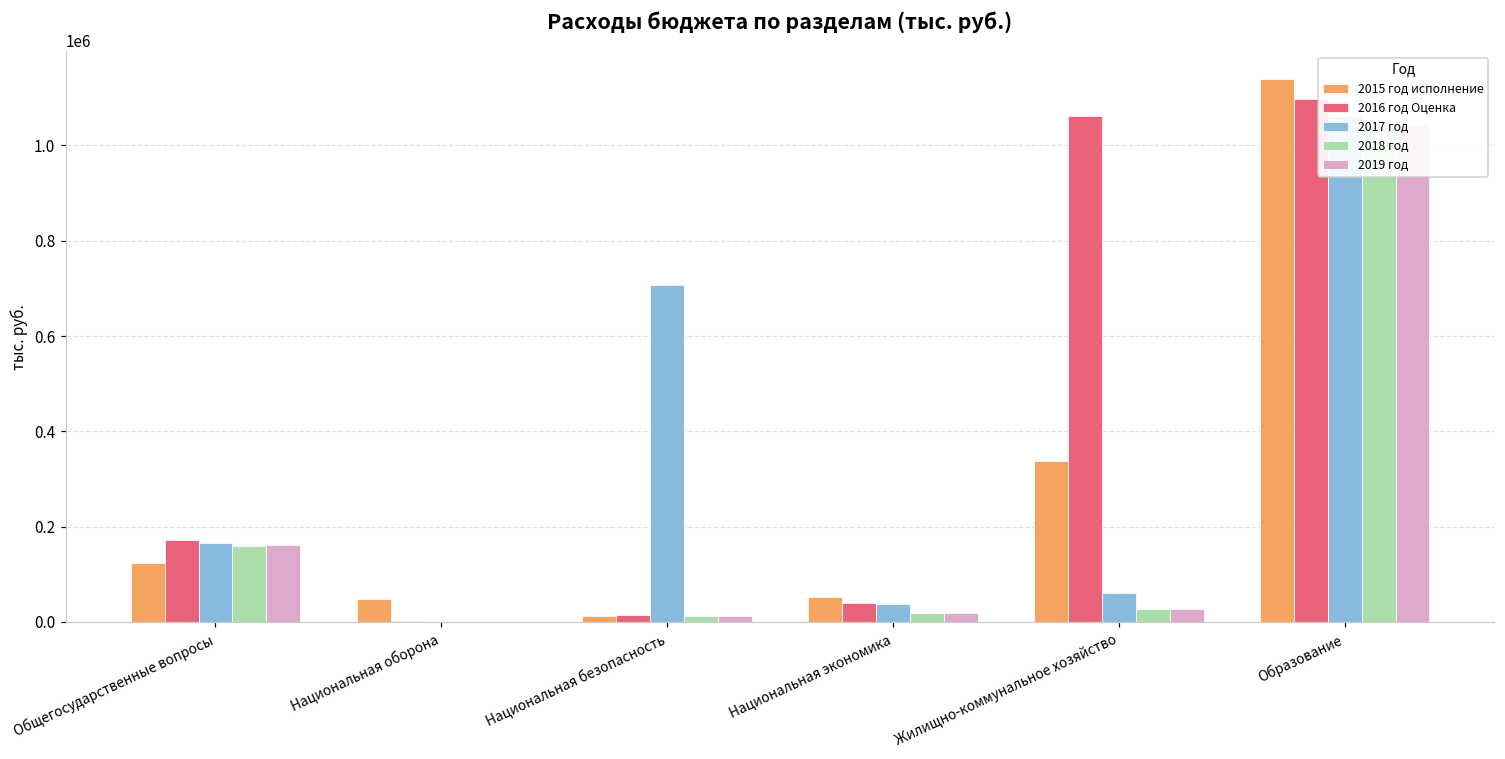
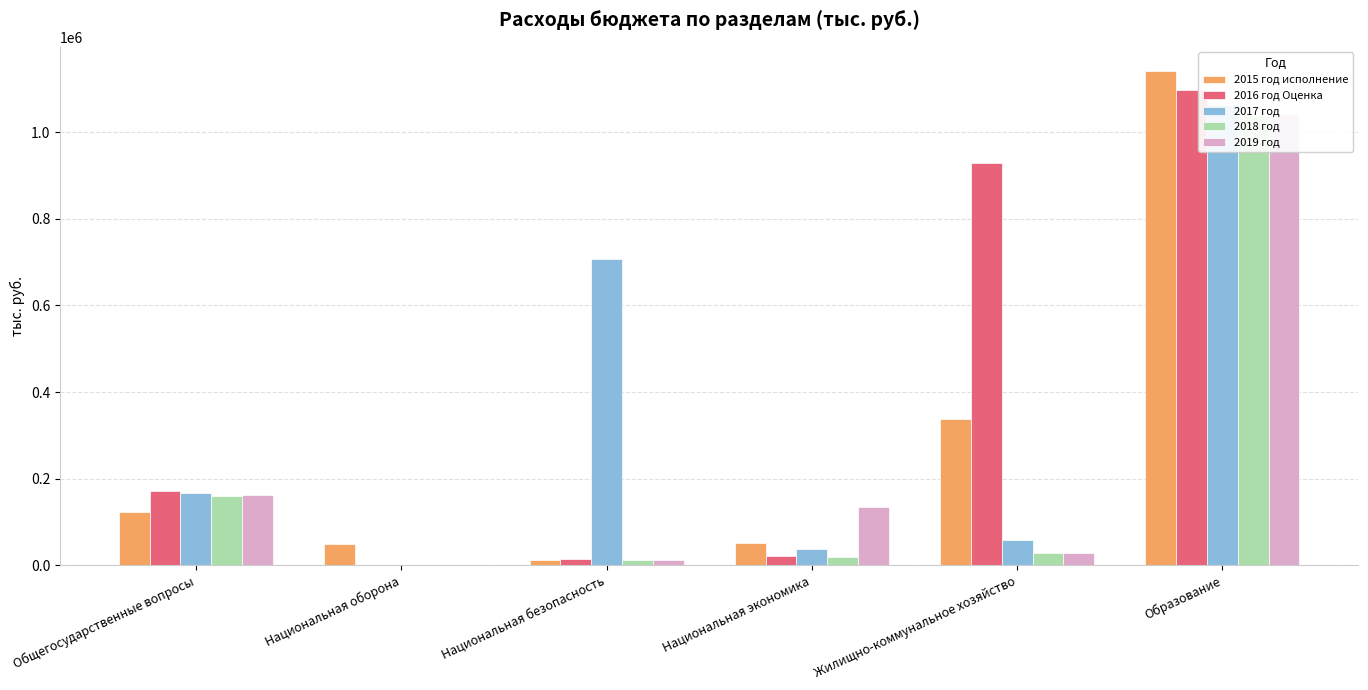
2016 год Оценка, Национальная экономика: 40000 -> 20000
2019 год, Национальная экономика: 20000 -> 140000
2016 год Оценка, Жилищно-коммунальное хозяйство: 1060000 -> 930000
